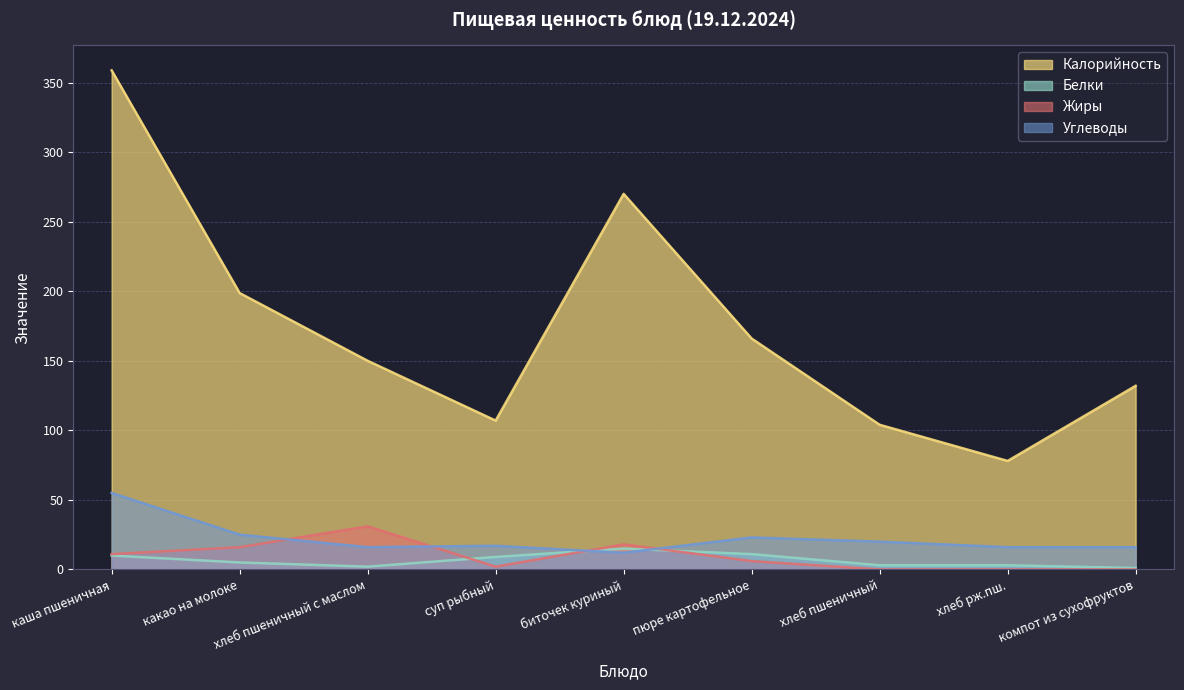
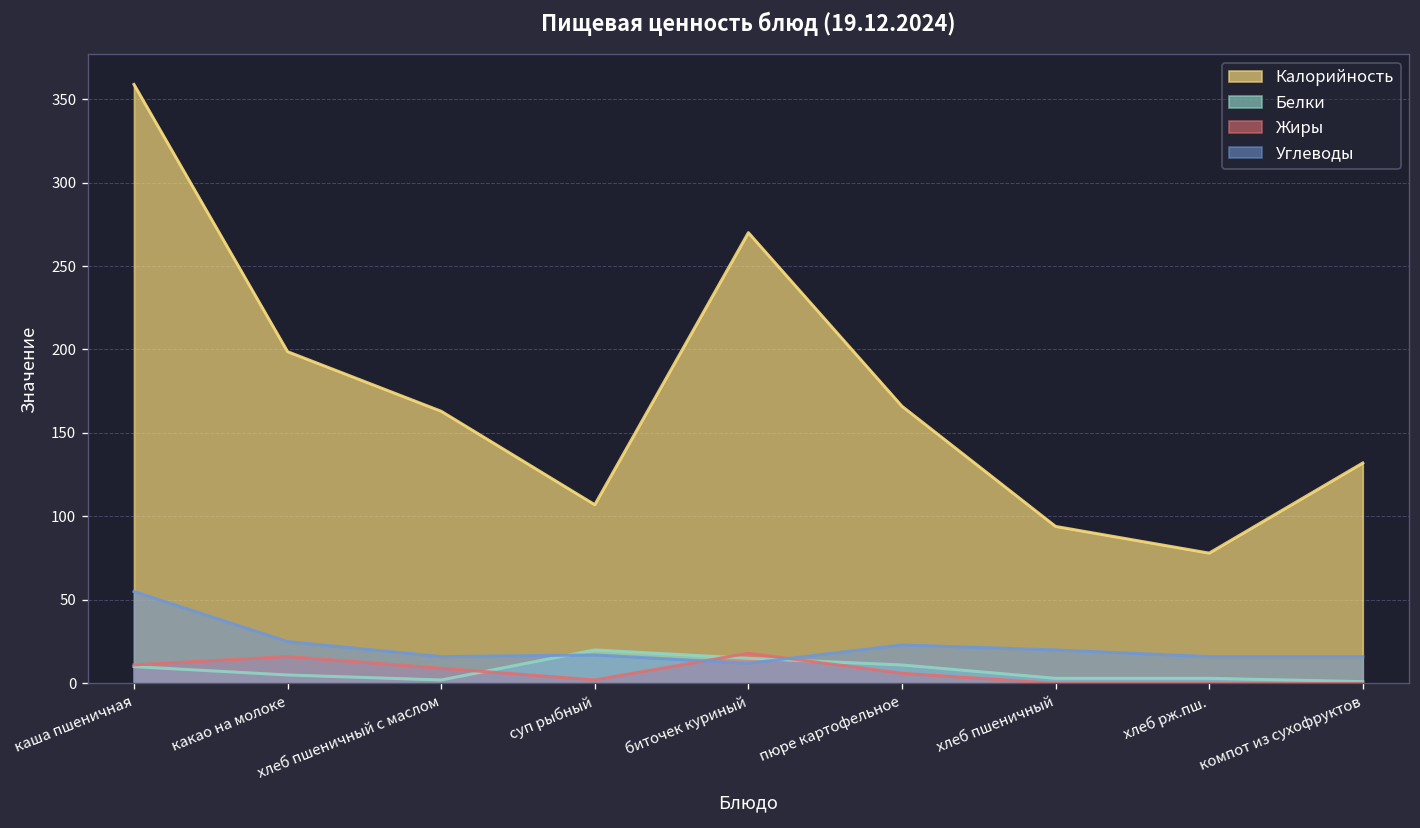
Калорийность, хлеб пшеничный с маслом: 150 -> 163
Жиры, хлеб пшеничный с маслом: 31 -> 9
Белки, суп рыбный: 9 -> 20
Калорийность, хлеб пшеничный: 104 -> 94
